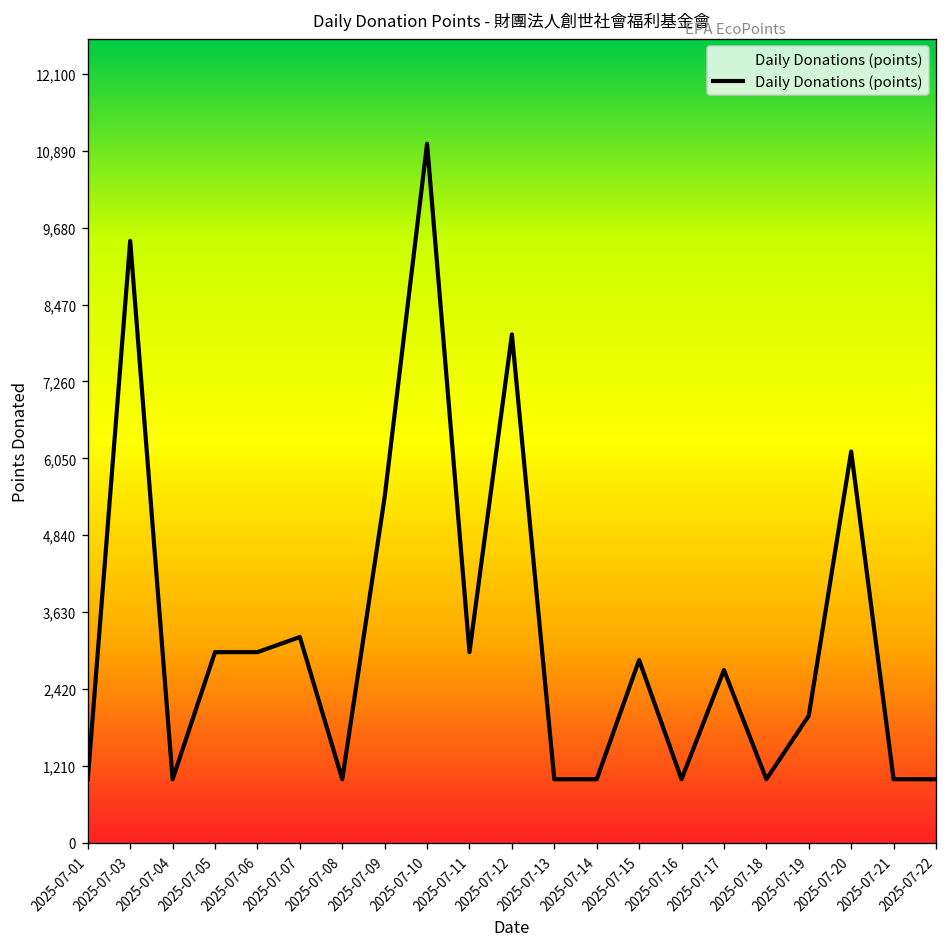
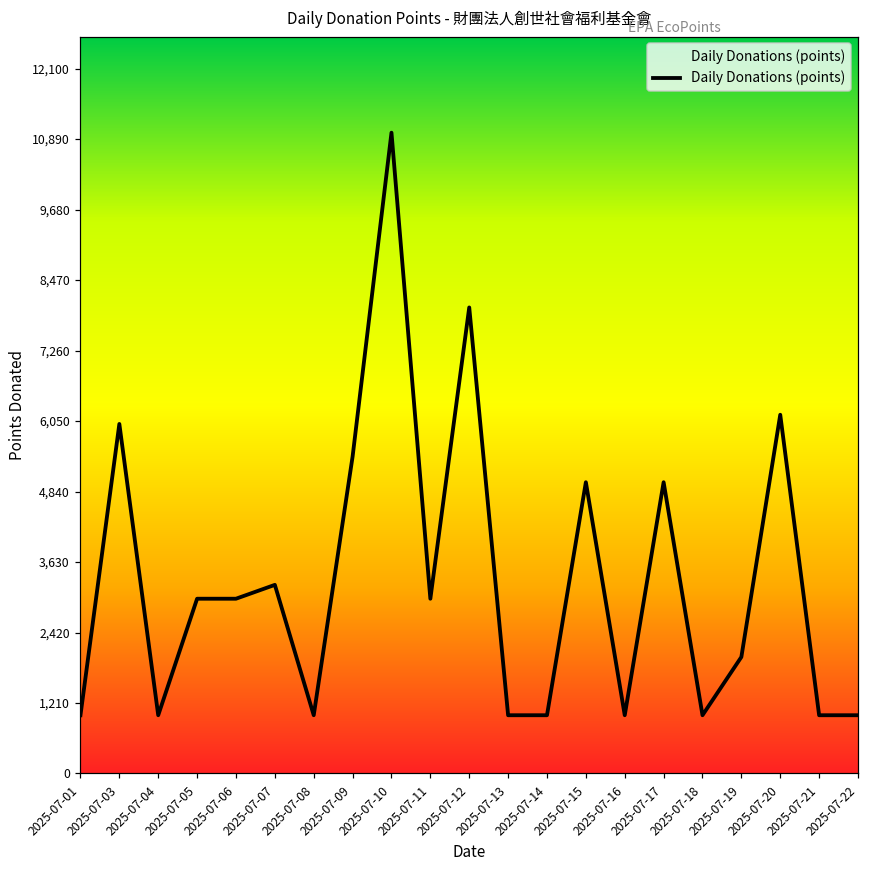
2025-07-03: 9,500 -> 6,000
2025-07-15: 2,900 -> 5,000
2025-07-17: 2,700 -> 5,000
